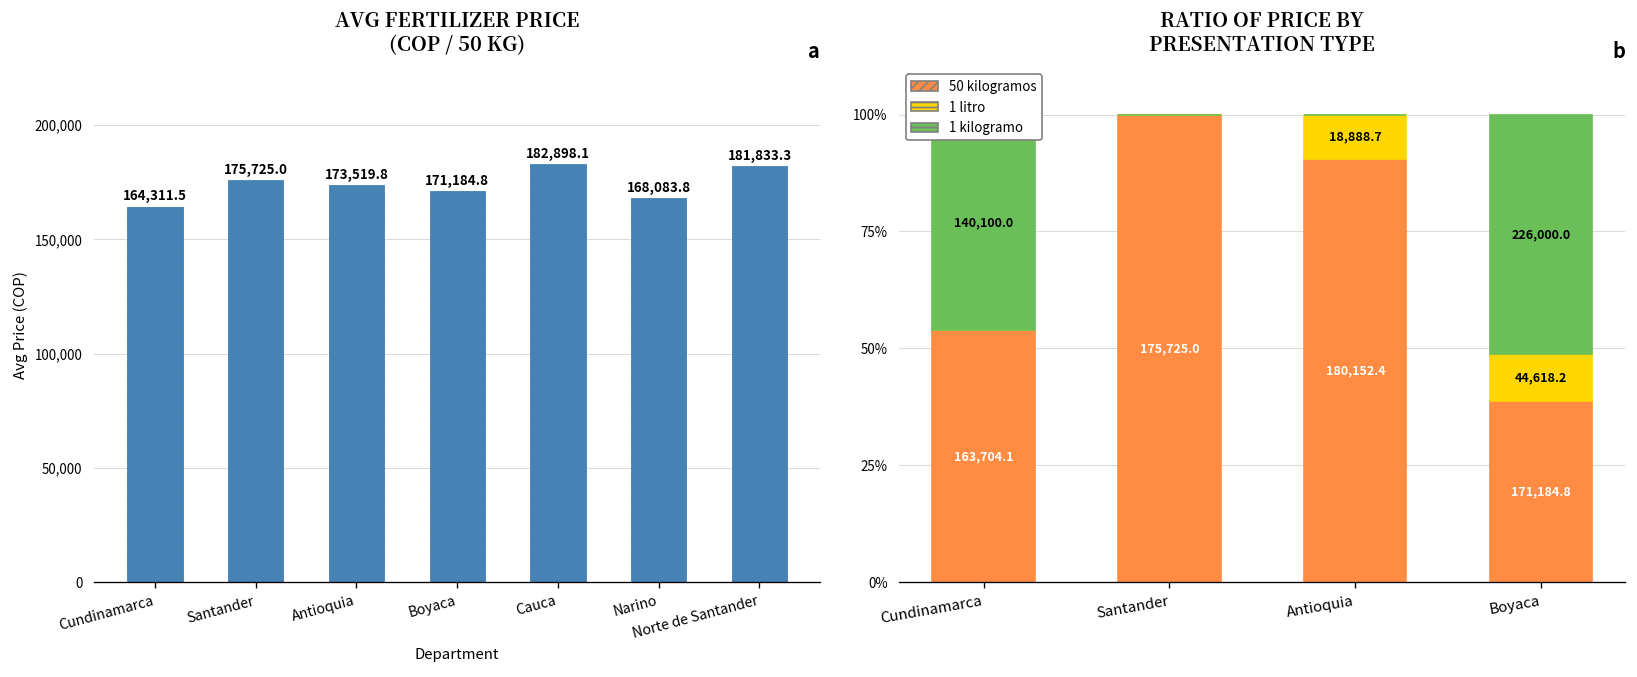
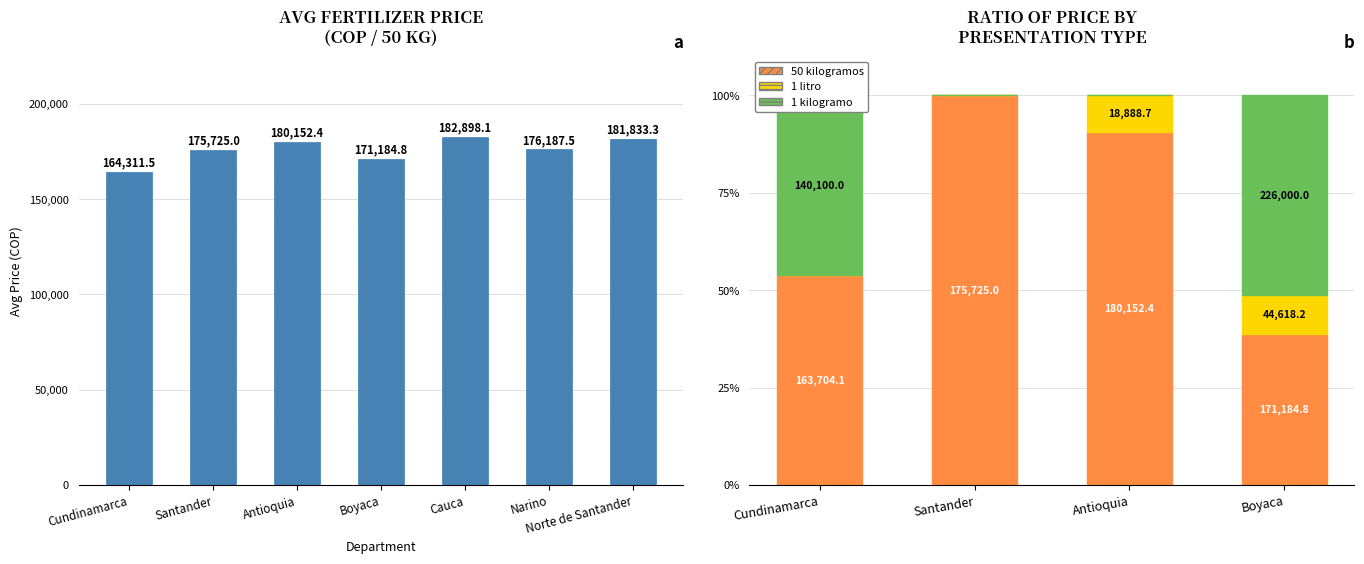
AVG FERTILIZER PRICE (COP / 50 KG), Antioquia: 173,519.8 -> 180,152.4
AVG FERTILIZER PRICE (COP / 50 KG), Narino: 168,083.8 -> 176,187.5
